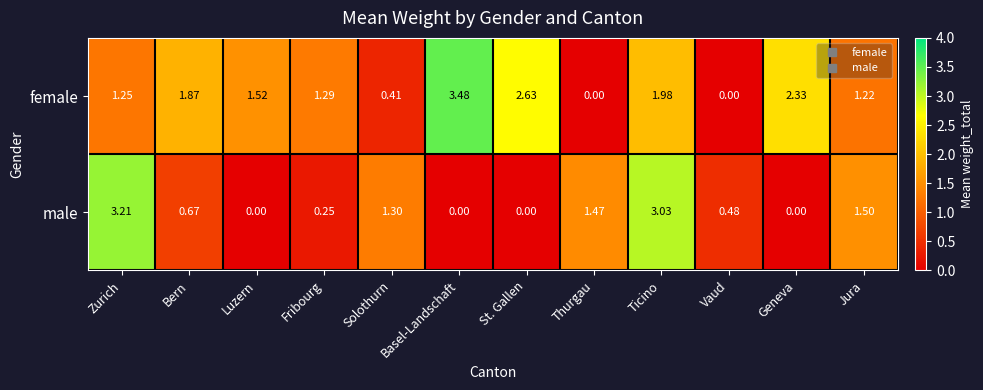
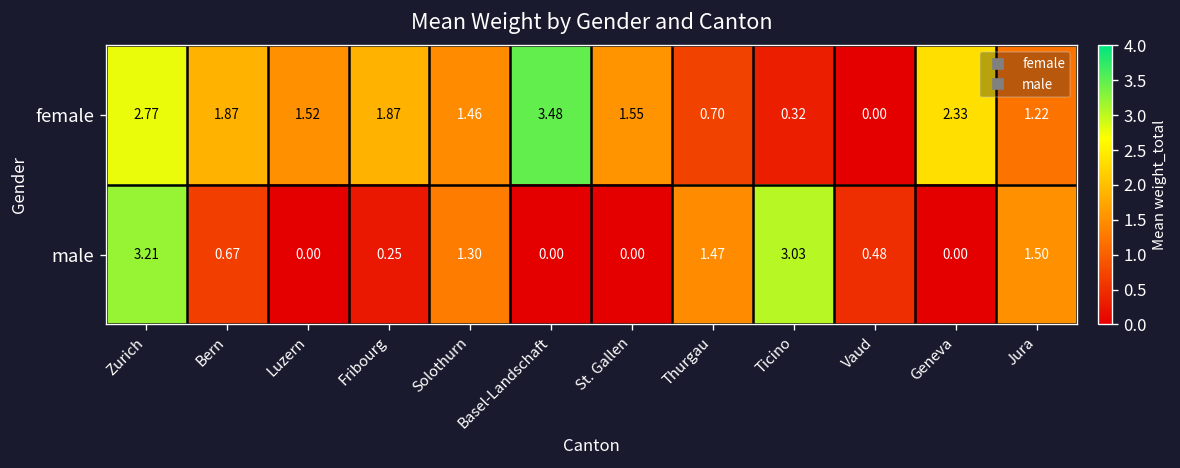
female, Zurich: 1.25 -> 2.77
female, Fribourg: 1.29 -> 1.87
female, Solothurn: 0.41 -> 1.46
female, St. Gallen: 2.63 -> 1.55
female, Thurgau: 0.00 -> 0.70
female, Ticino: 1.98 -> 0.32
